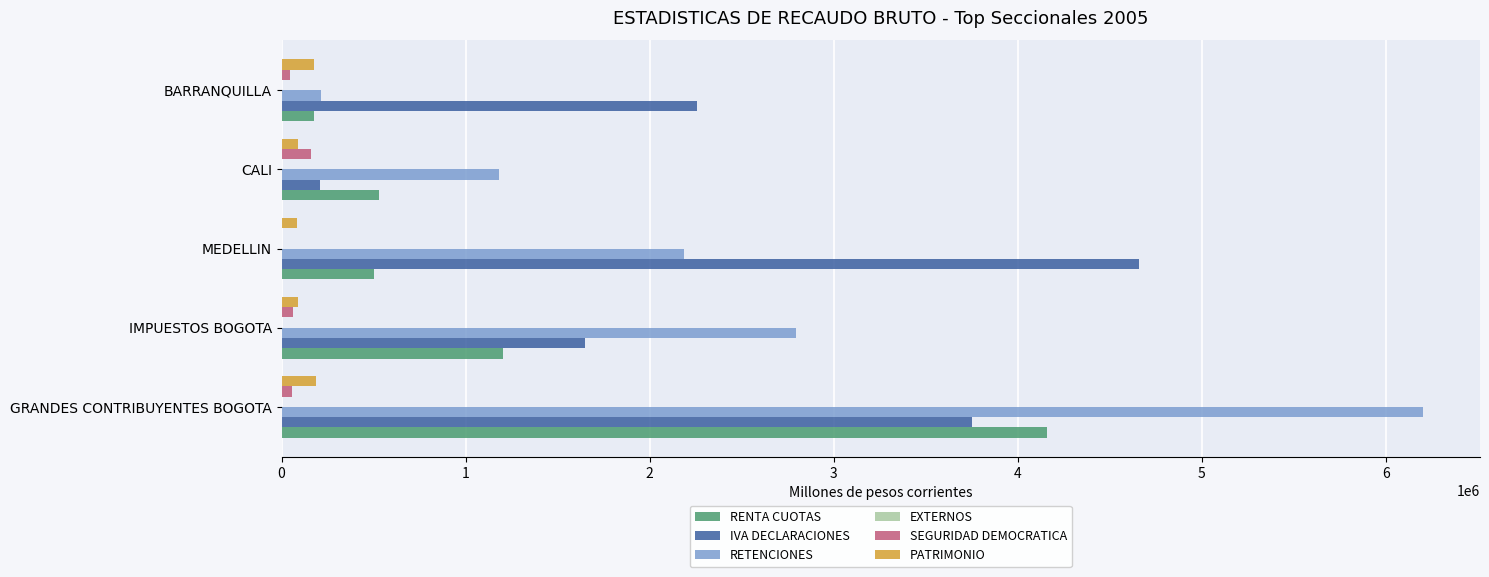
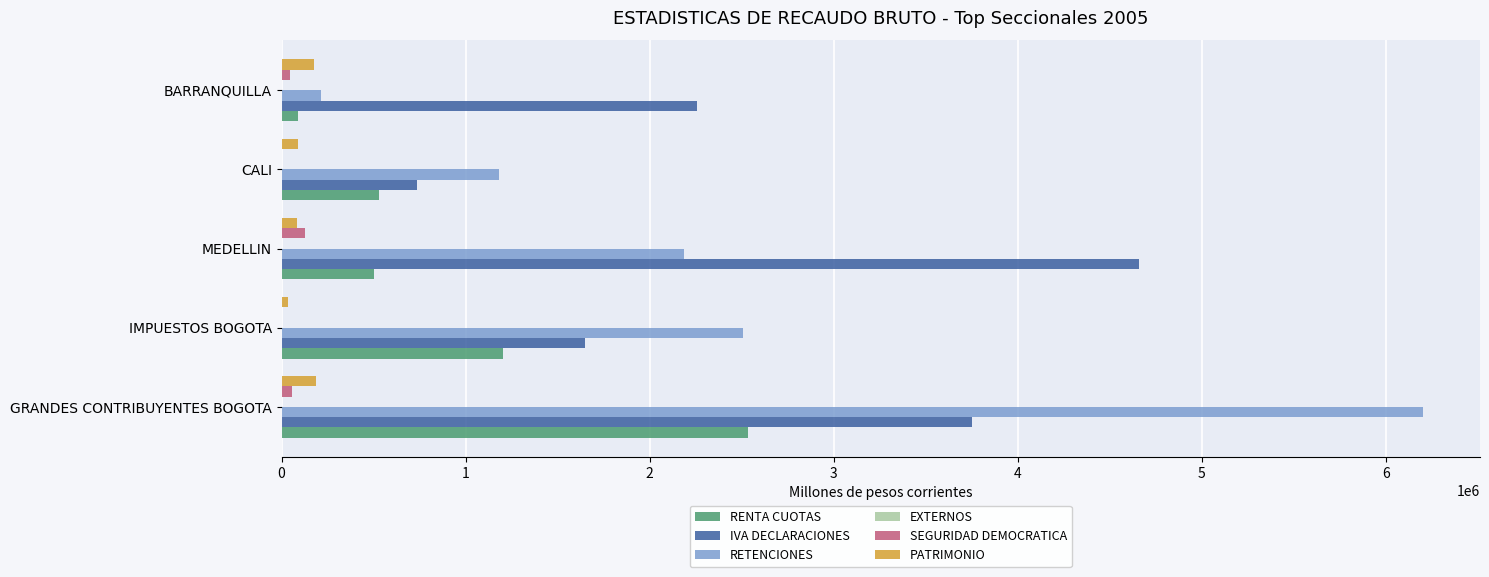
RENTA CUOTAS, BARRANQUILLA: 180000 -> 90000
SEGURIDAD DEMOCRATICA, CALI: 160000 -> 0
IVA DECLARACIONES, CALI: 210000 -> 740000
SEGURIDAD DEMOCRATICA, MEDELLIN: 0 -> 130000
PATRIMONIO, IMPUESTOS BOGOTA: 90000 -> 40000
SEGURIDAD DEMOCRATICA, IMPUESTOS BOGOTA: 60000 -> 0
RETENCIONES, IMPUESTOS BOGOTA: 2800000 -> 2510000
RENTA CUOTAS, GRANDES CONTRIBUYENTES BOGOTA: 4160000 -> 2530000
